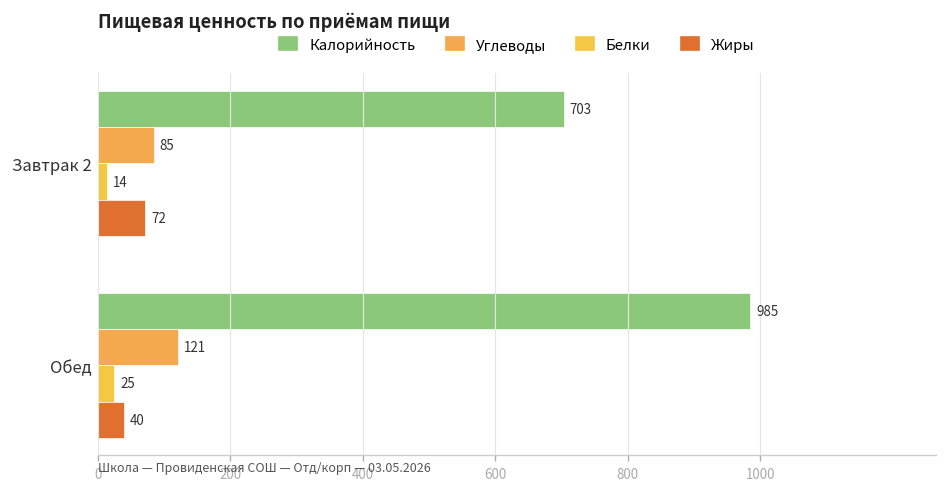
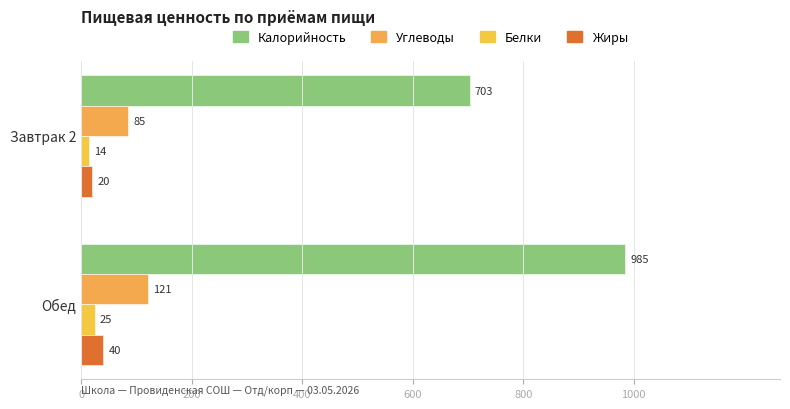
Жиры, Завтрак 2: 72 -> 20
